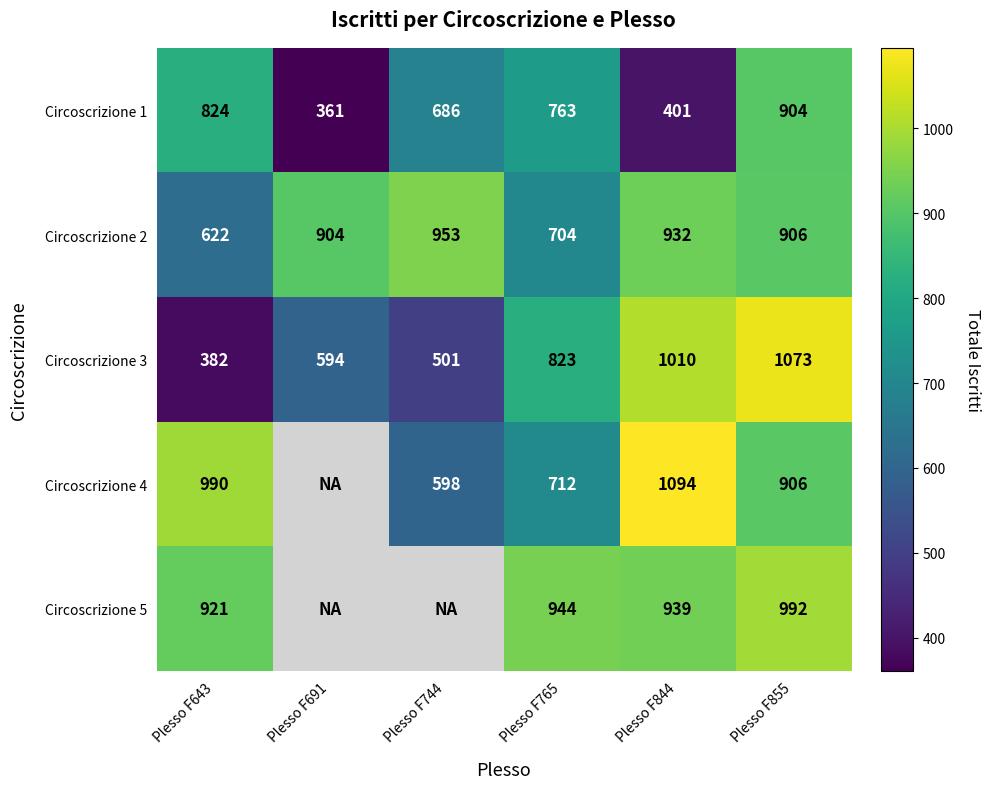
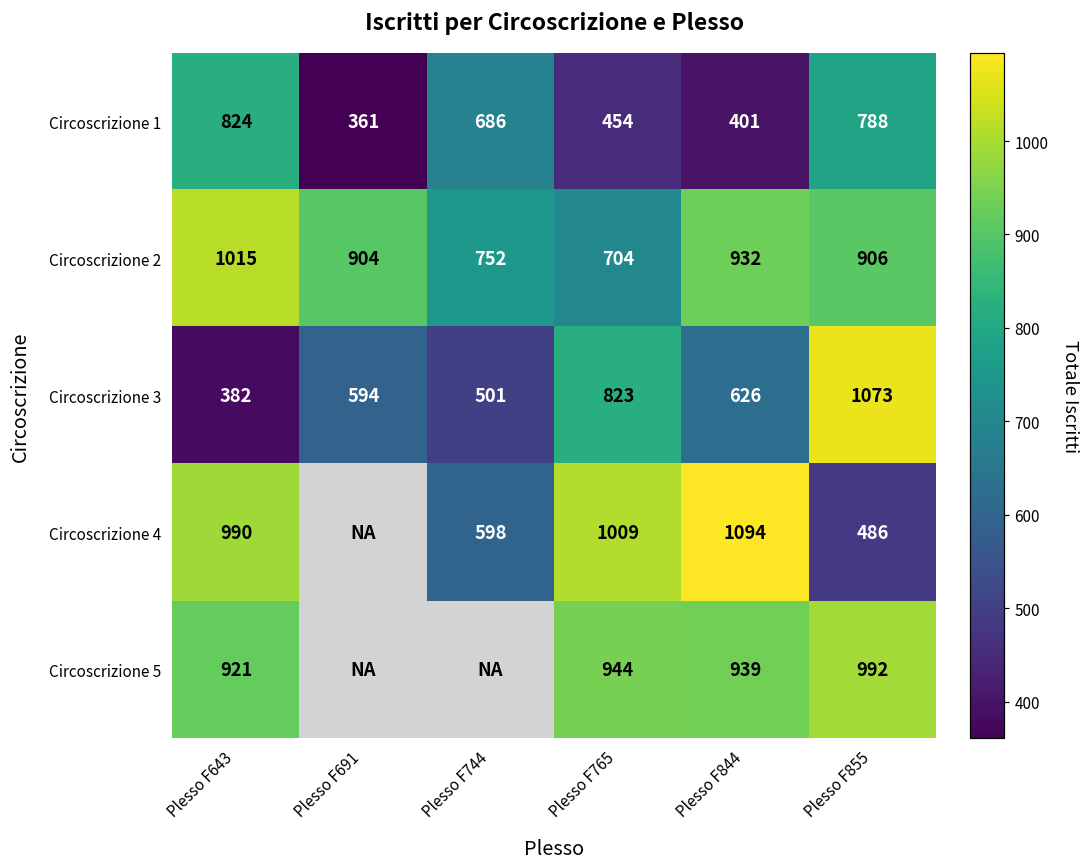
Circoscrizione 1, Plesso F765: 763 -> 454
Circoscrizione 1, Plesso F855: 904 -> 788
Circoscrizione 2, Plesso F643: 622 -> 1015
Circoscrizione 2, Plesso F744: 953 -> 752
Circoscrizione 3, Plesso F844: 1010 -> 626
Circoscrizione 4, Plesso F765: 712 -> 1009
Circoscrizione 4, Plesso F855: 906 -> 486
